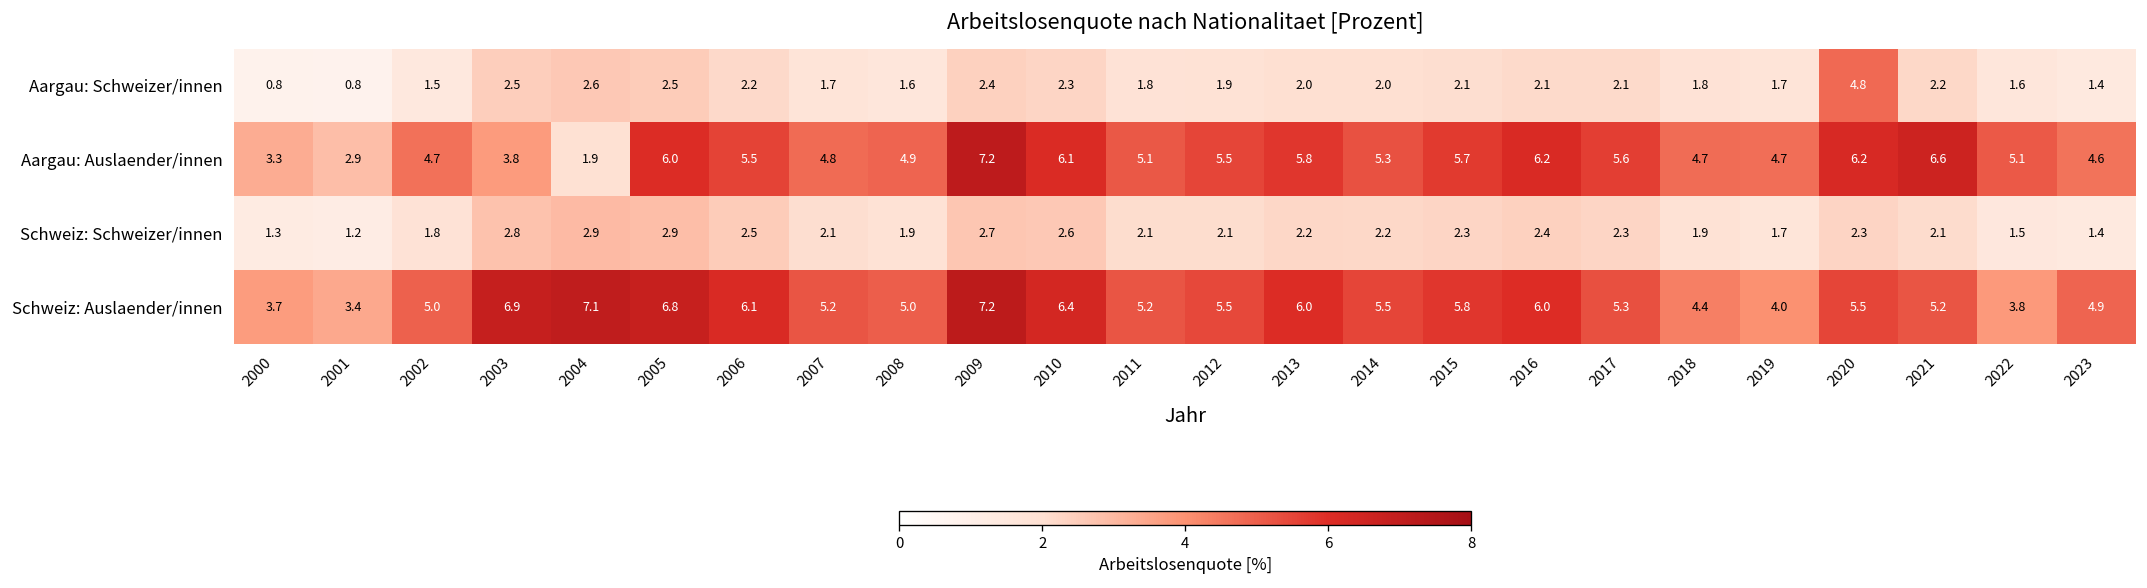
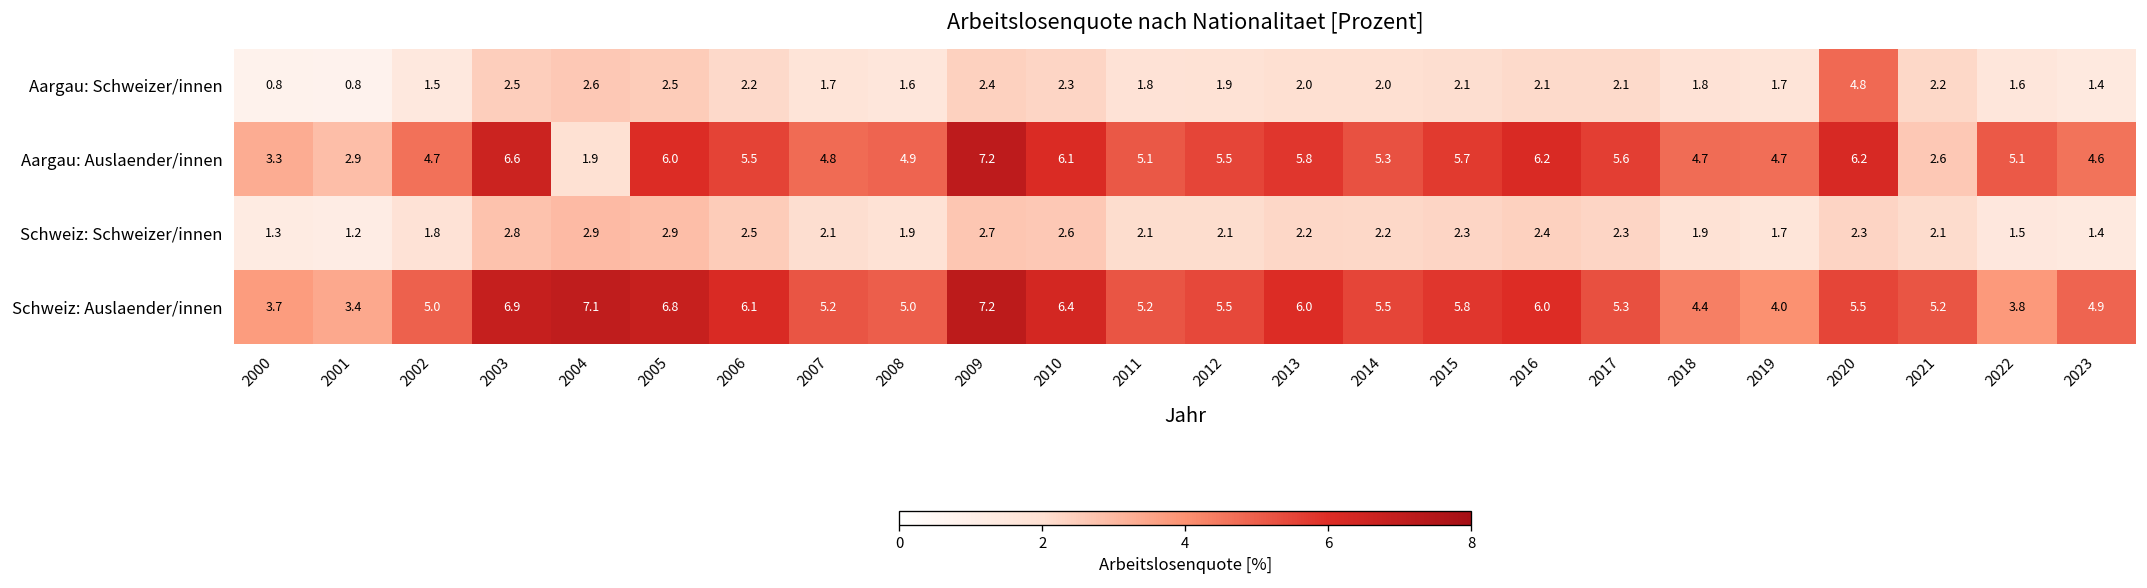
Aargau: Auslaender/innen, 2003: 3.8 -> 6.6
Aargau: Auslaender/innen, 2021: 6.6 -> 2.6
